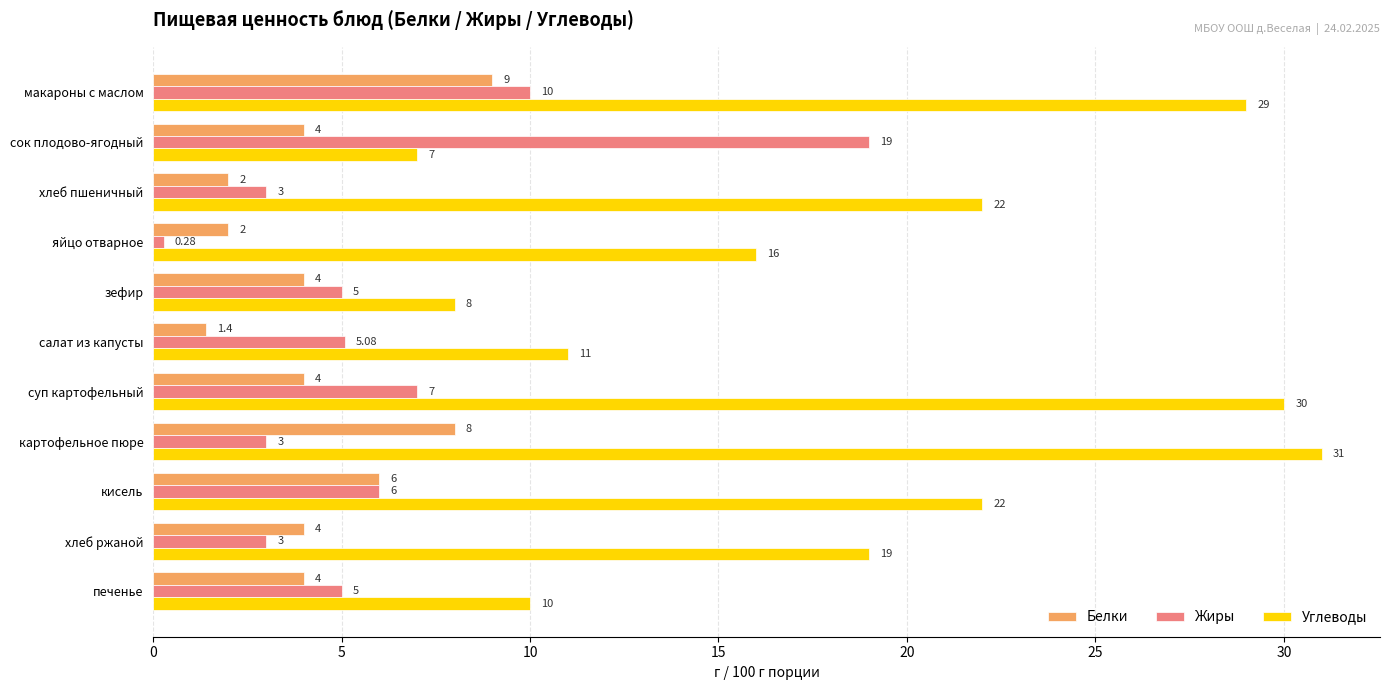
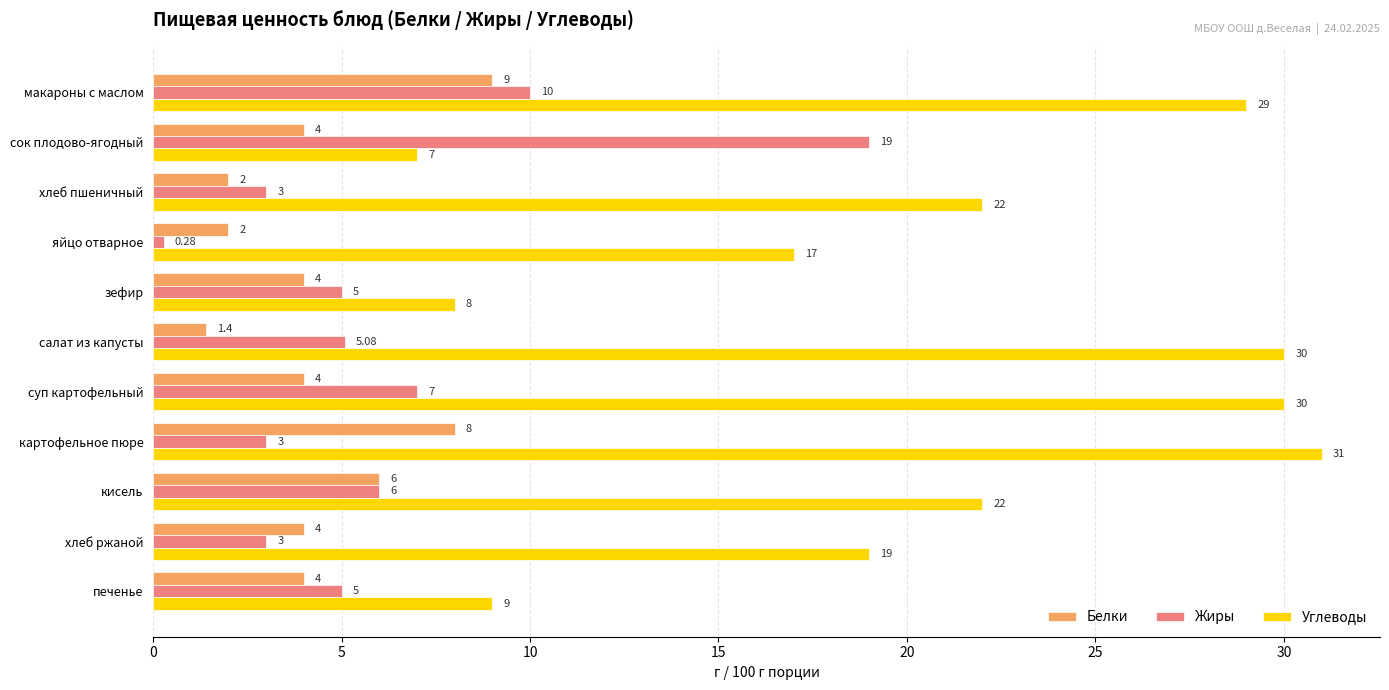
Углеводы, яйцо отварное: 16 -> 17
Углеводы, салат из капусты: 11 -> 30
Углеводы, печенье: 10 -> 9
